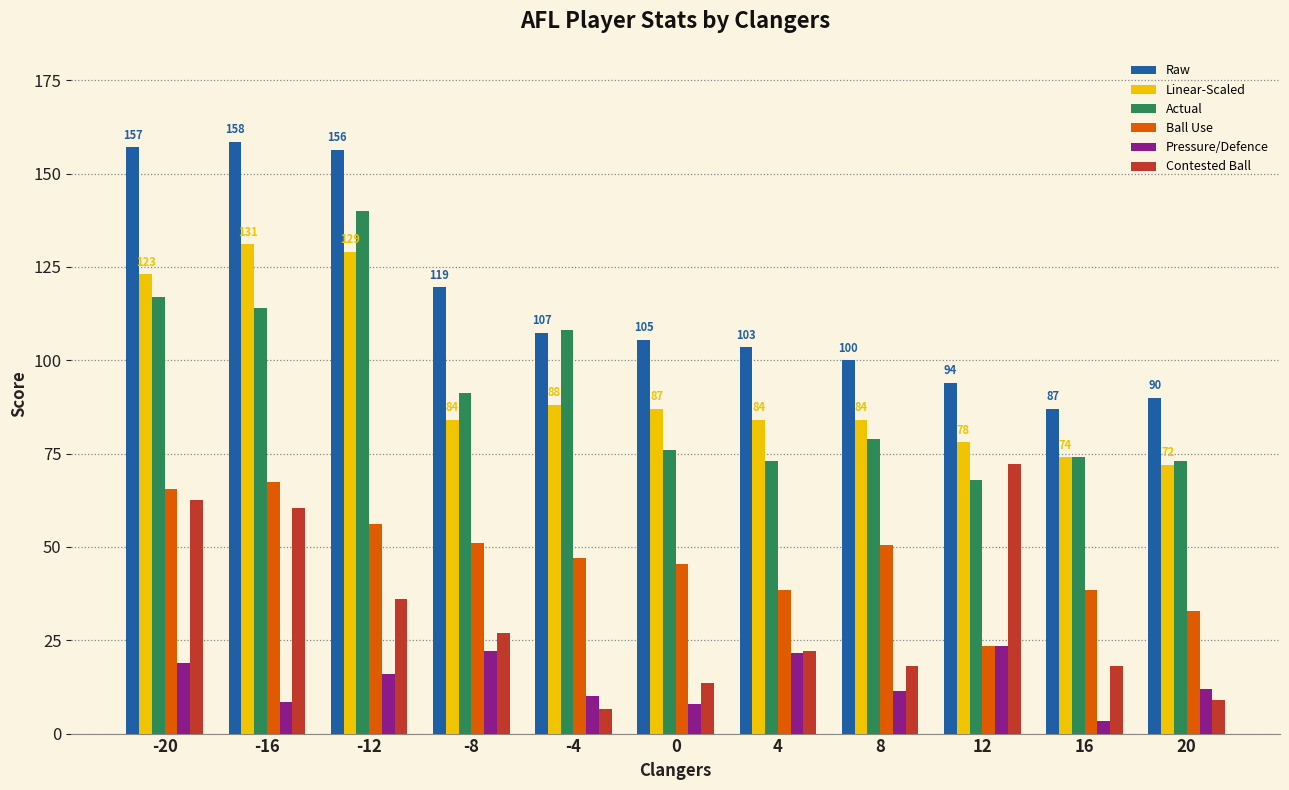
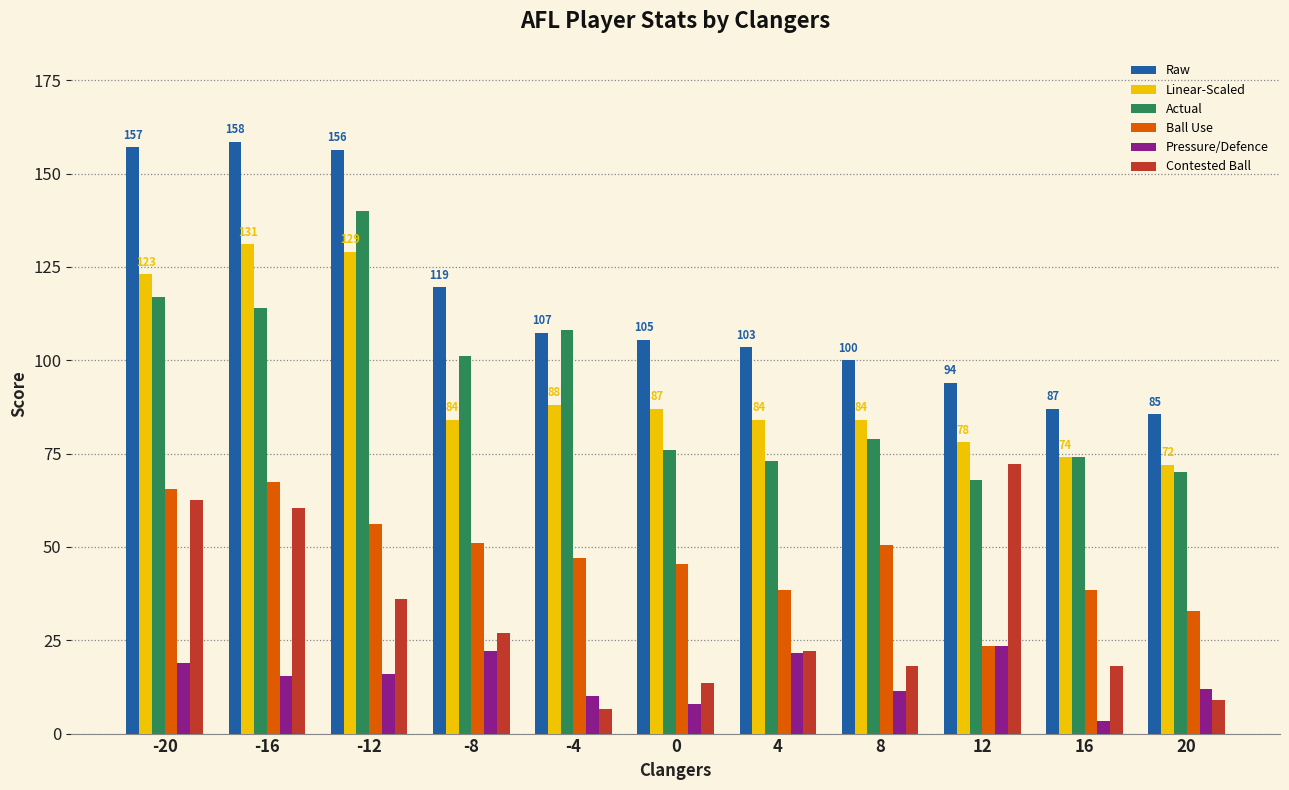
Pressure/Defence, -16: 9 -> 16
Actual, -8: 91 -> 101
Raw, 20: 90 -> 85
Actual, 20: 73 -> 70
